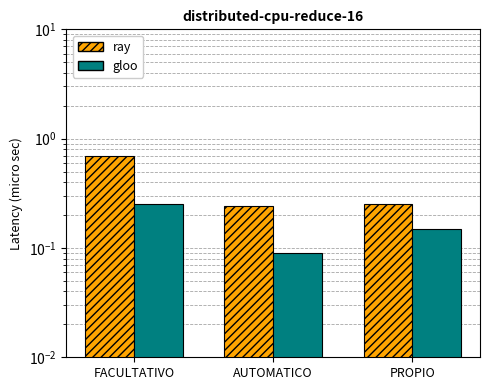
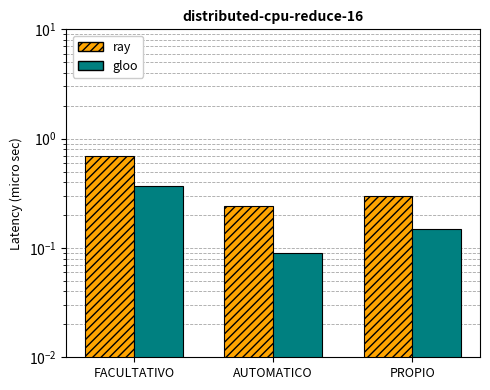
gloo, FACULTATIVO: 0.25 -> 0.37
ray, PROPIO: 0.25 -> 0.30
